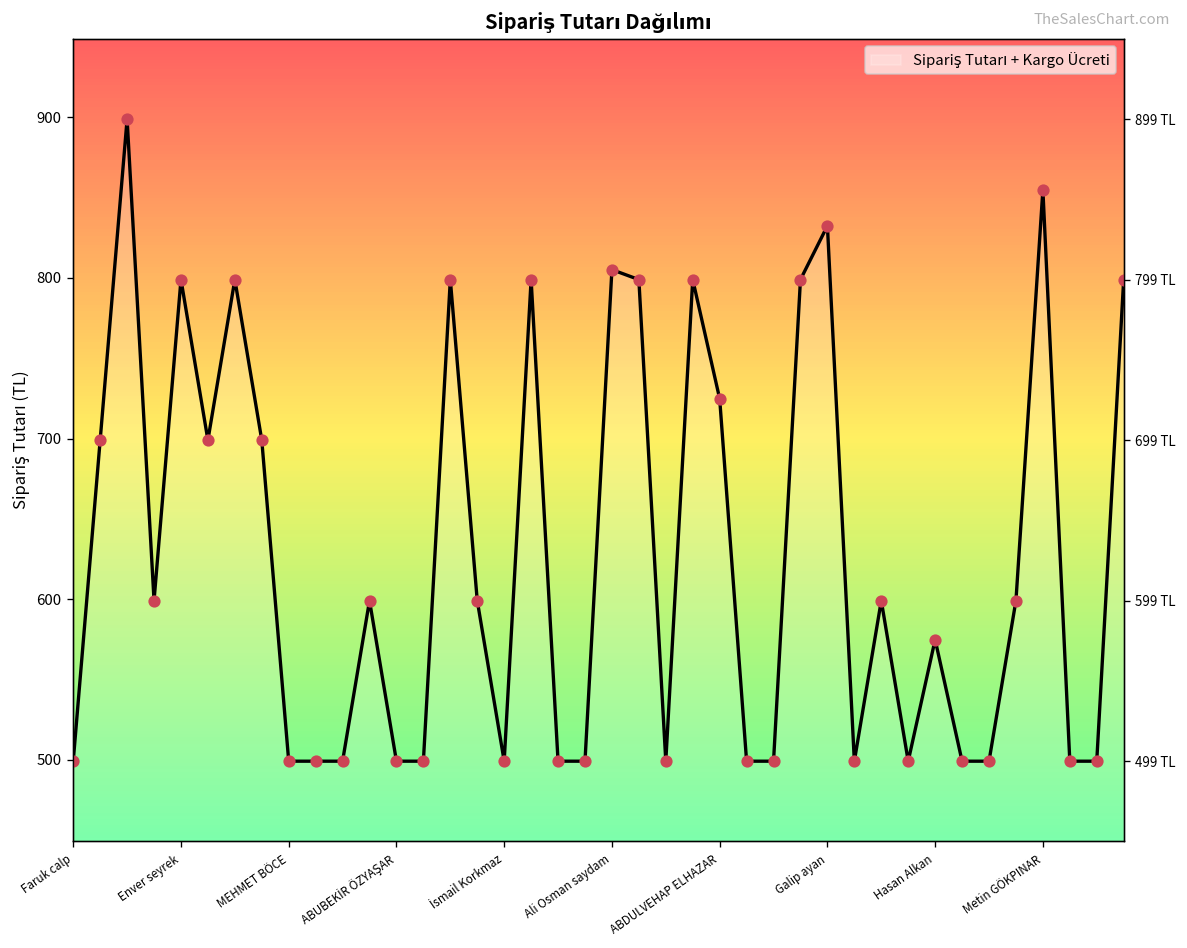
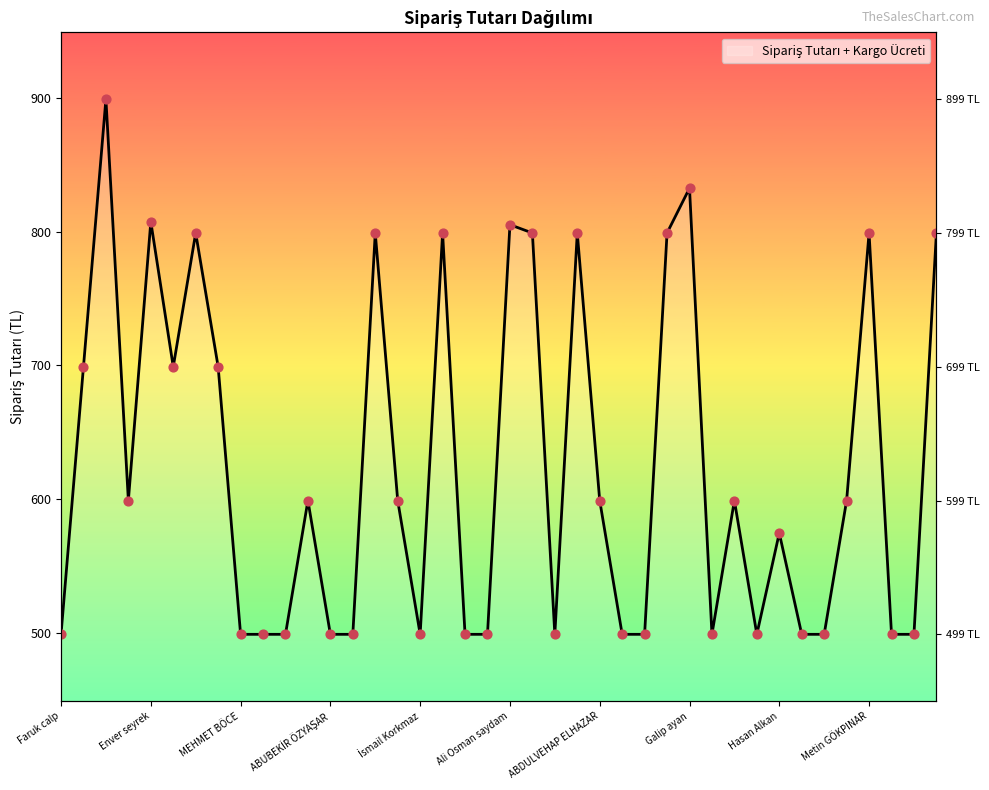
Enver seyrek: 799 -> 807
ABDULVEHAP ELHAZAR: 725 -> 599
Metin GÖKPINAR: 855 -> 799
